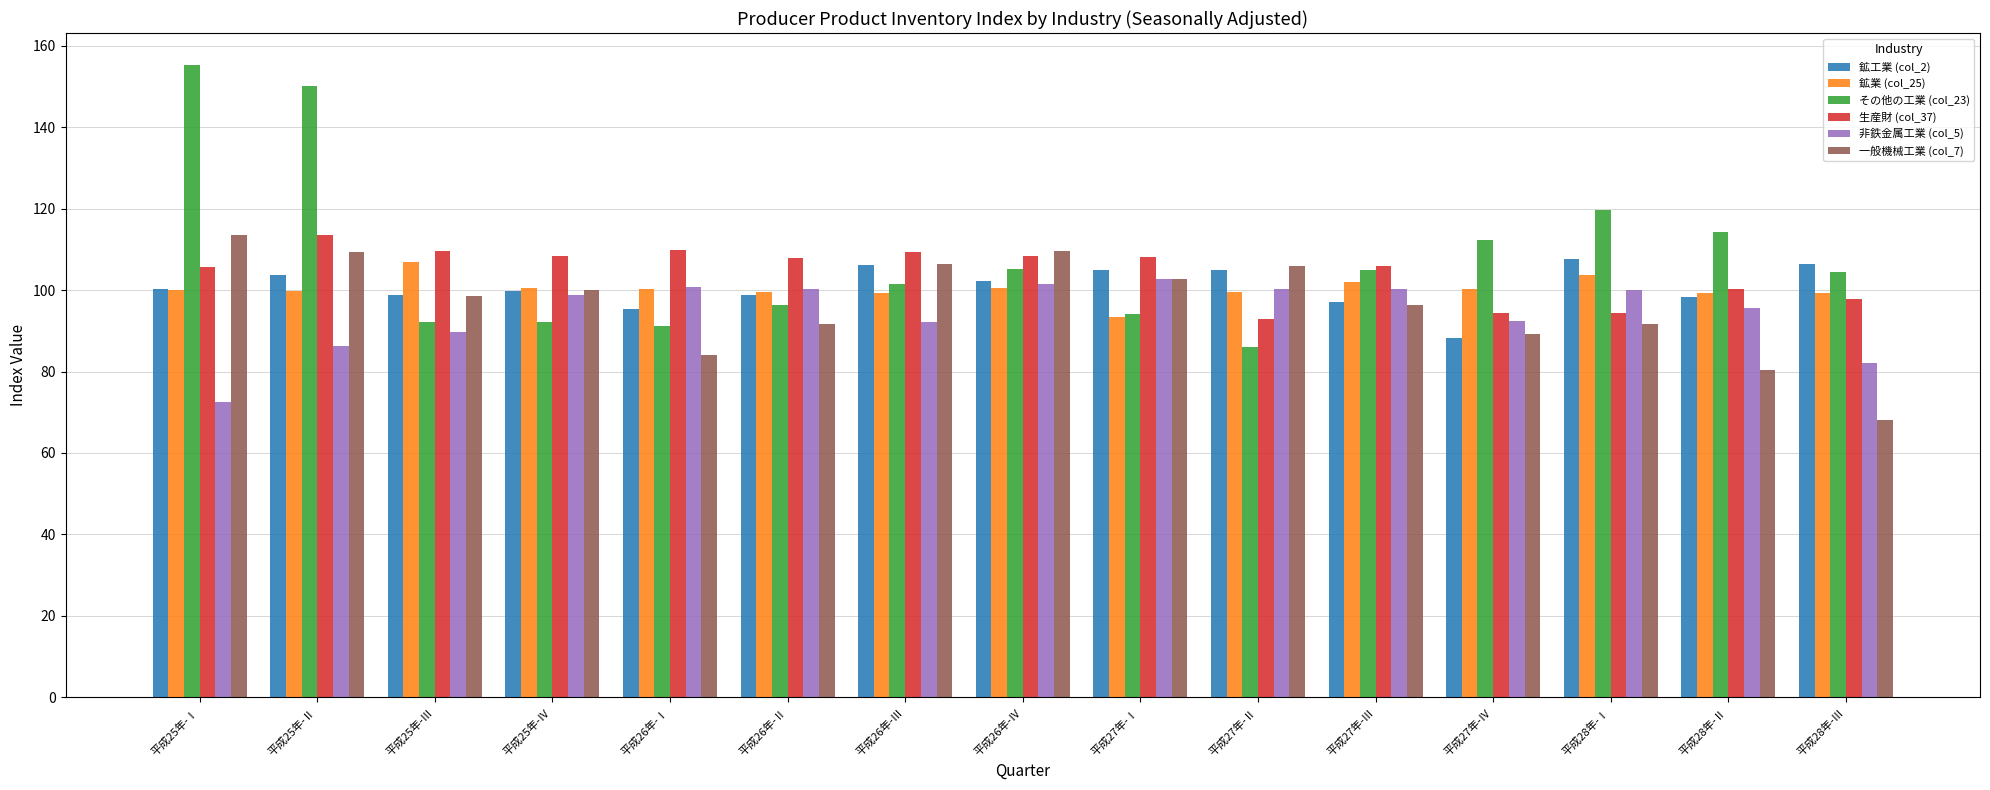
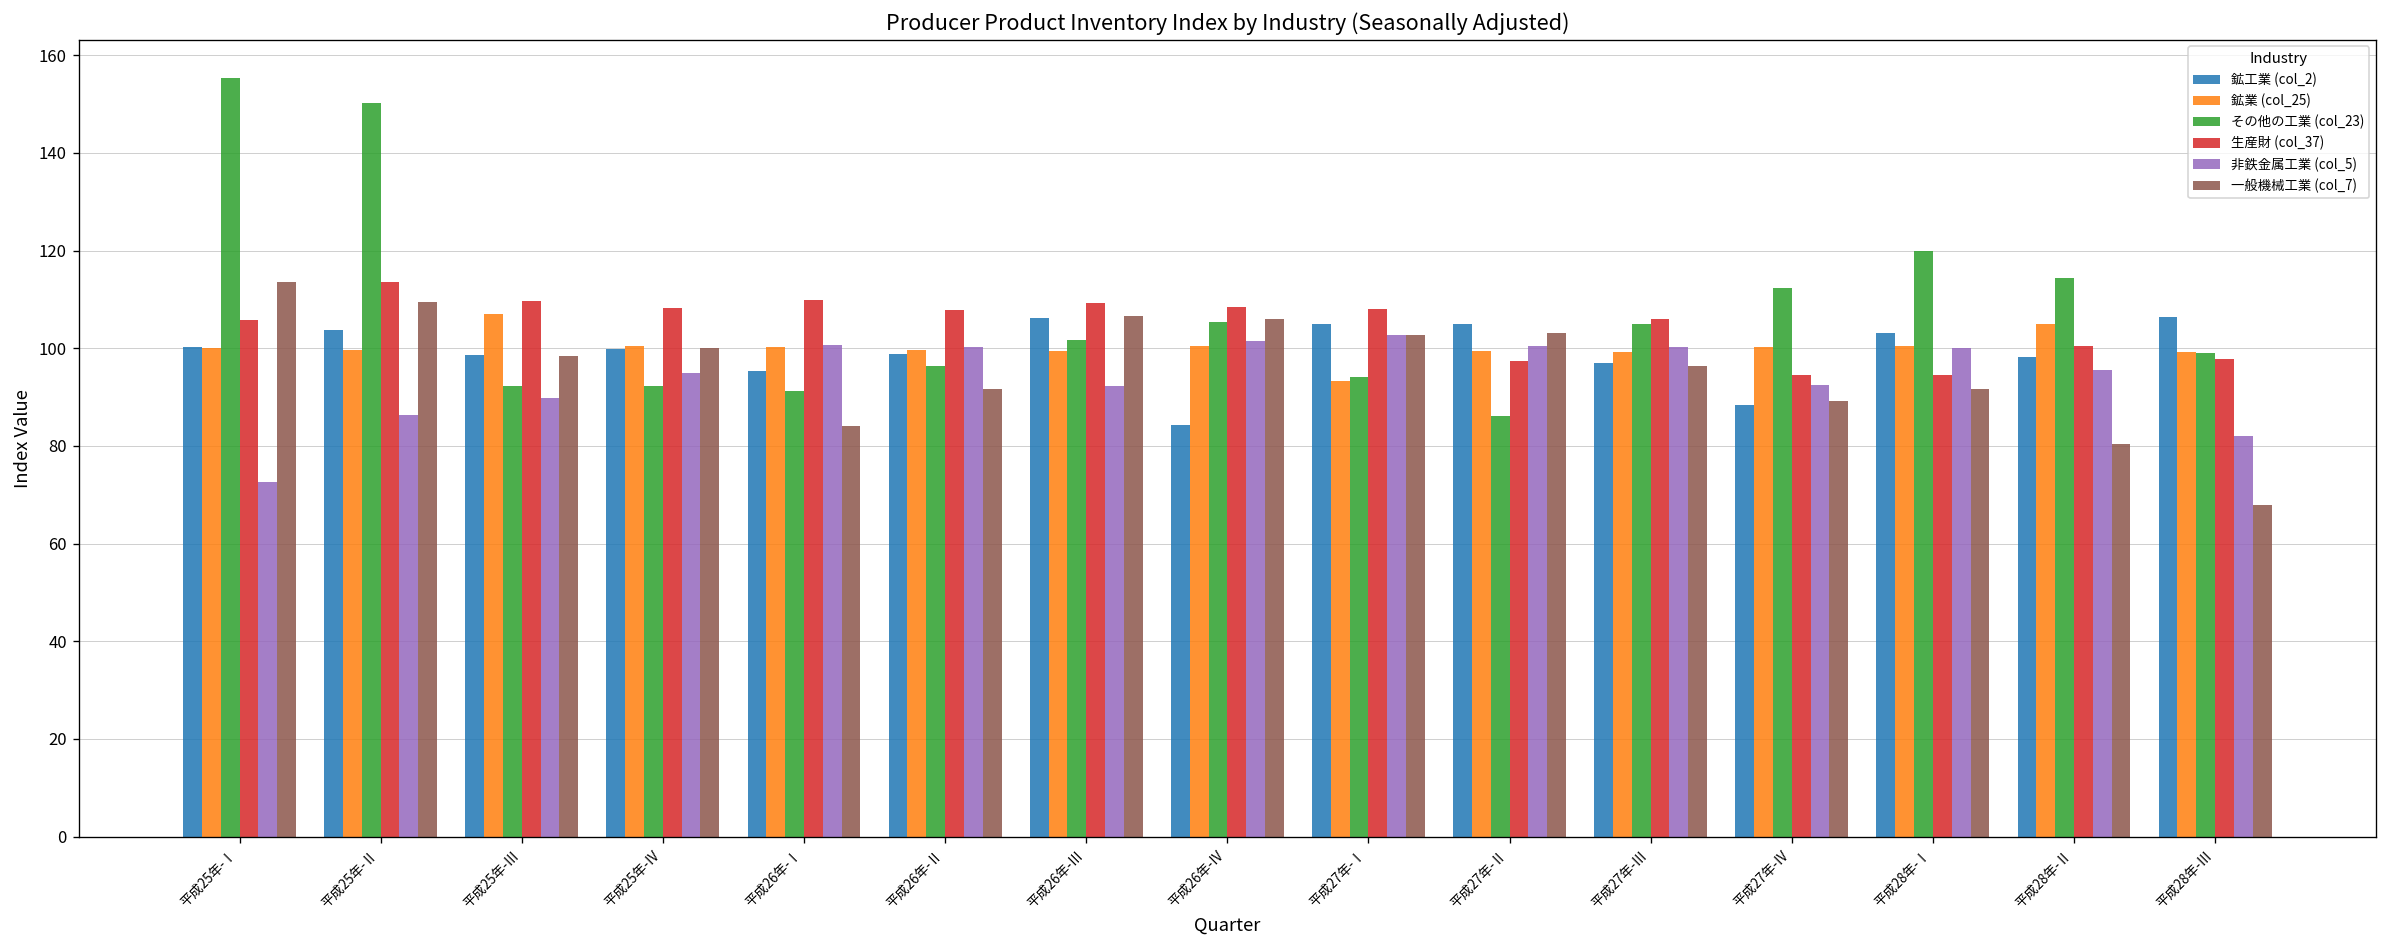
非鉄金属工業 (col_5), 平成25年-Ⅳ: 99 -> 95
鉱工業 (col_2), 平成26年-Ⅳ: 102 -> 84
一般機械工業 (col_7), 平成26年-Ⅳ: 110 -> 106
生産財 (col_37), 平成27年-Ⅱ: 93 -> 97
一般機械工業 (col_7), 平成27年-Ⅱ: 106 -> 103
鉱業 (col_25), 平成27年-Ⅲ: 102 -> 99
鉱工業 (col_2), 平成28年-Ⅰ: 108 -> 103
鉱業 (col_25), 平成28年-Ⅰ: 104 -> 100
鉱業 (col_25), 平成28年-Ⅱ: 99 -> 105
その他の工業 (col_23), 平成28年-Ⅲ: 104 -> 99
